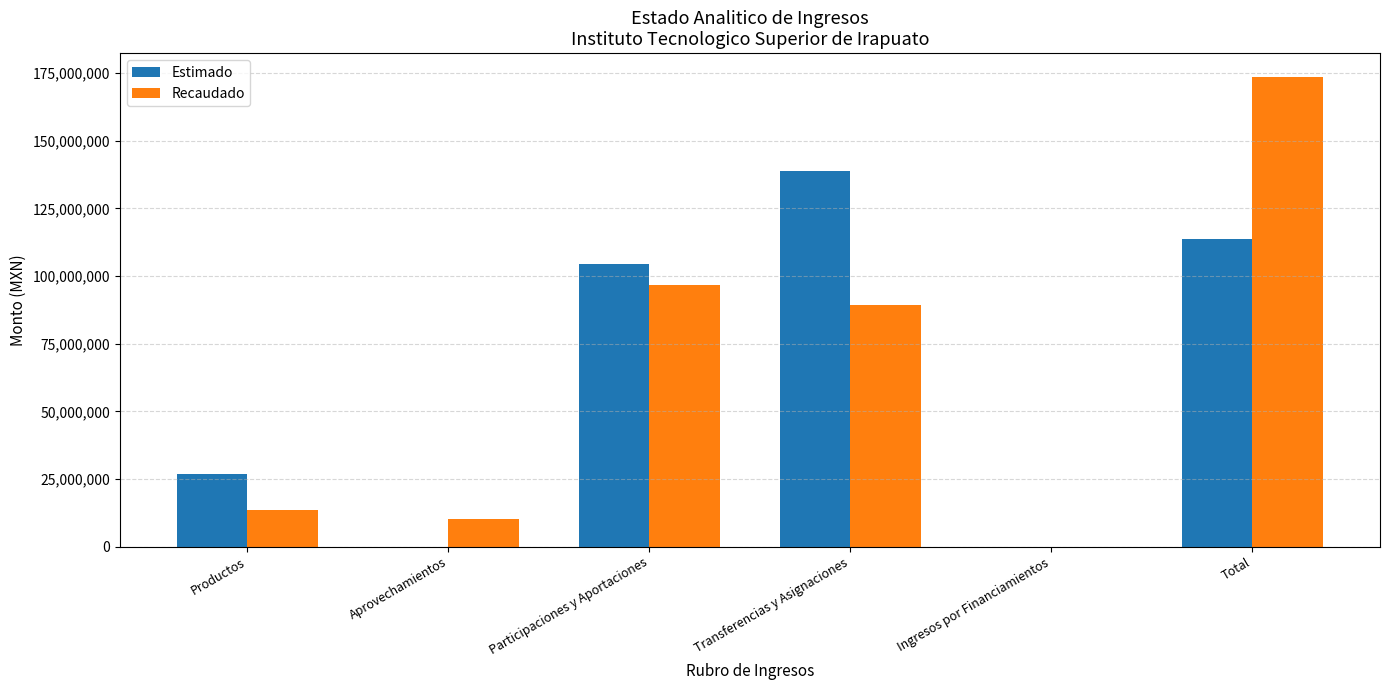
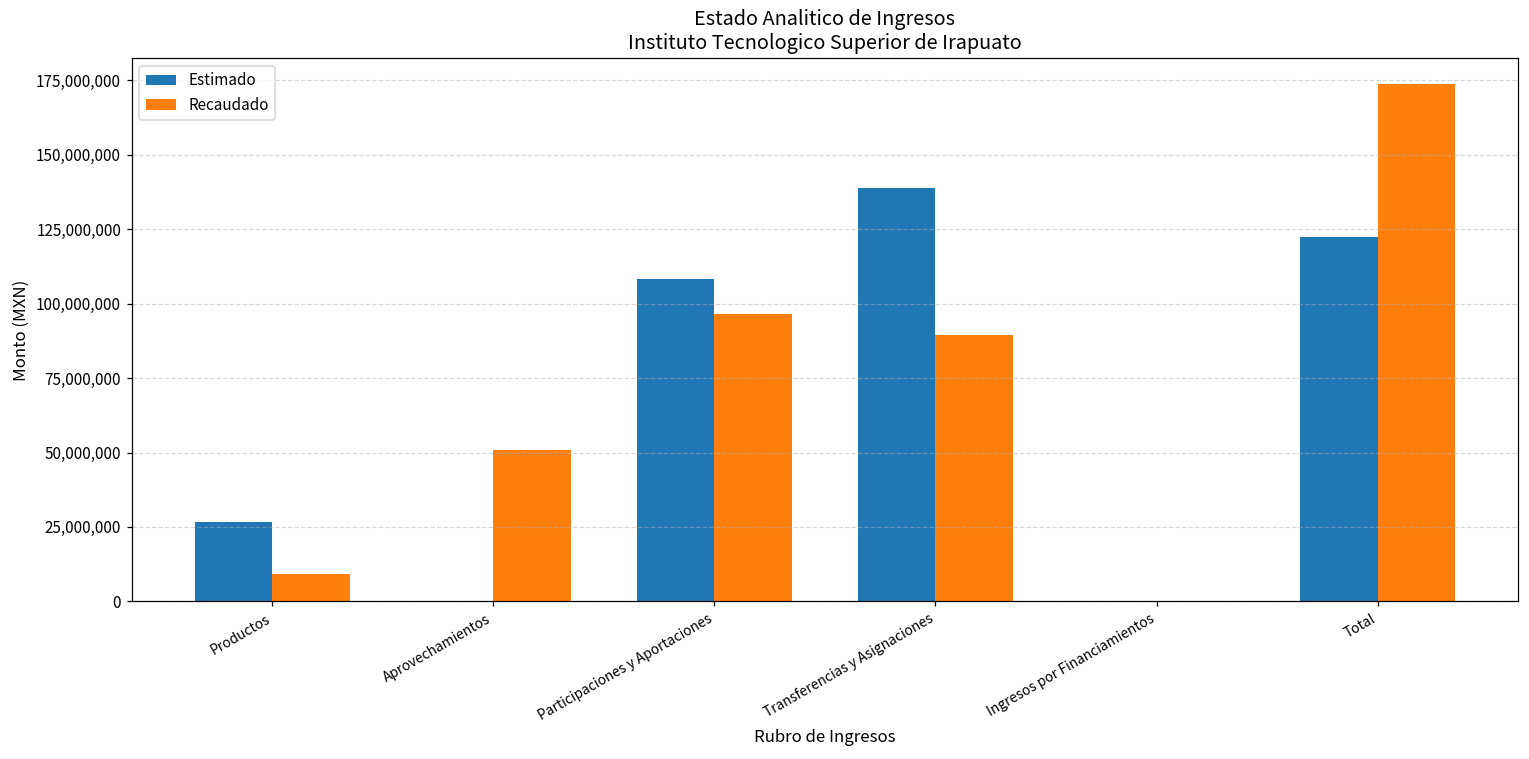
Recaudado, Productos: 13,000,000 -> 9,000,000
Recaudado, Aprovechamientos: 10,000,000 -> 51,000,000
Estimado, Participaciones y Aportaciones: 105,000,000 -> 108,000,000
Estimado, Total: 114,000,000 -> 122,000,000
